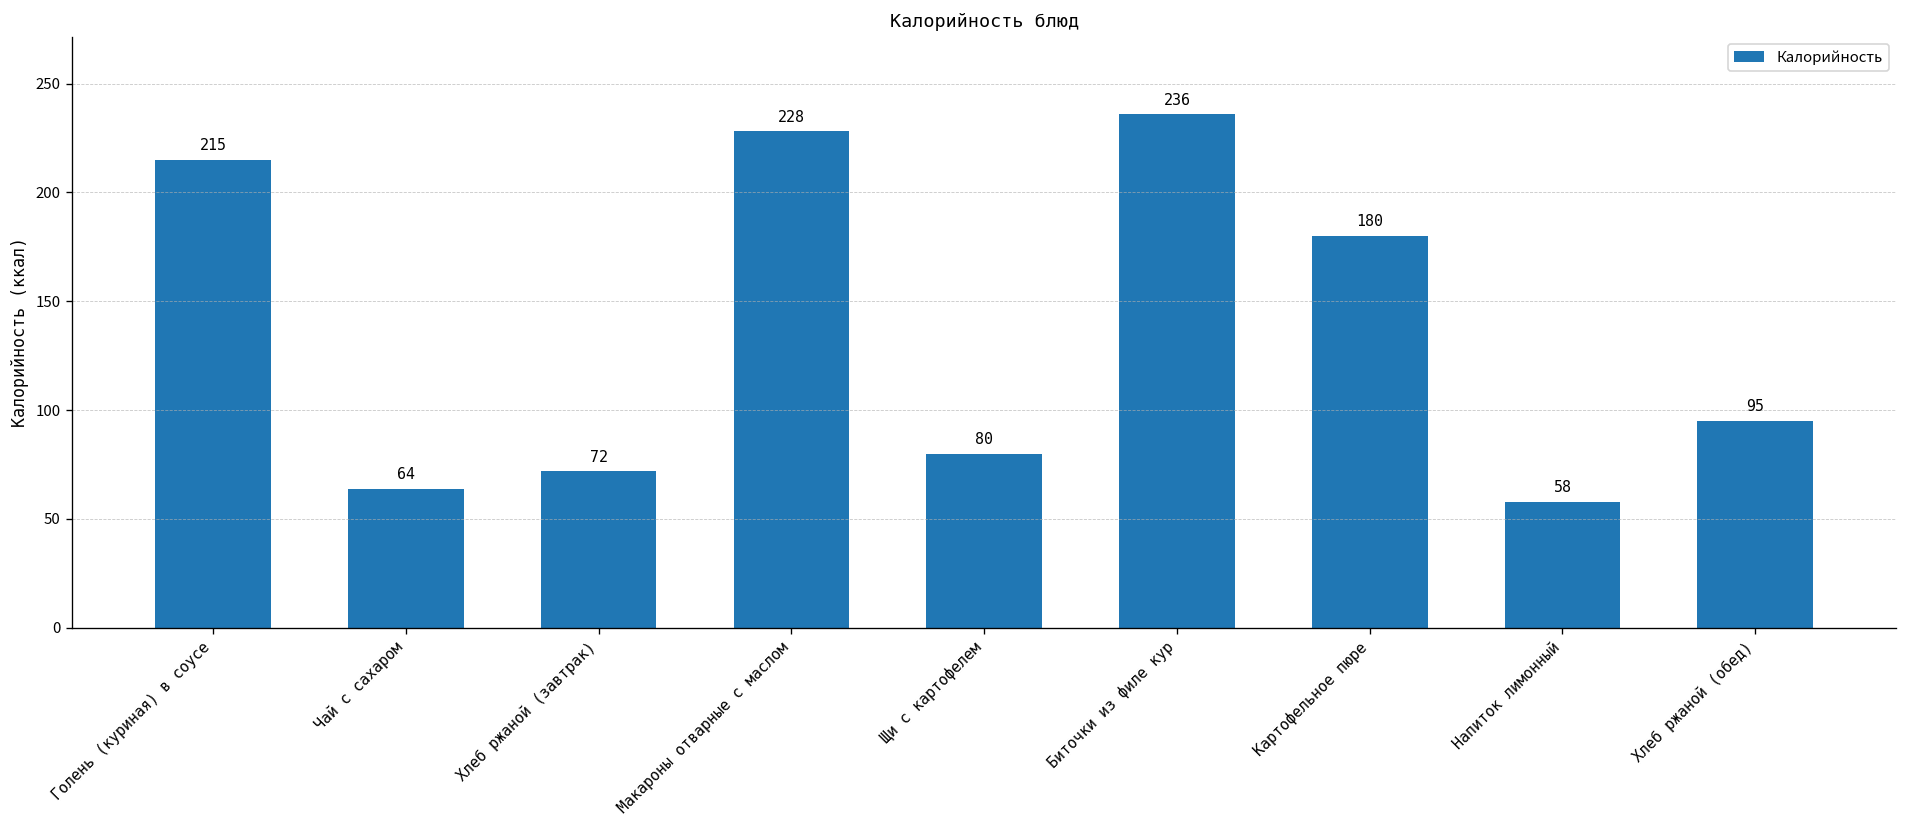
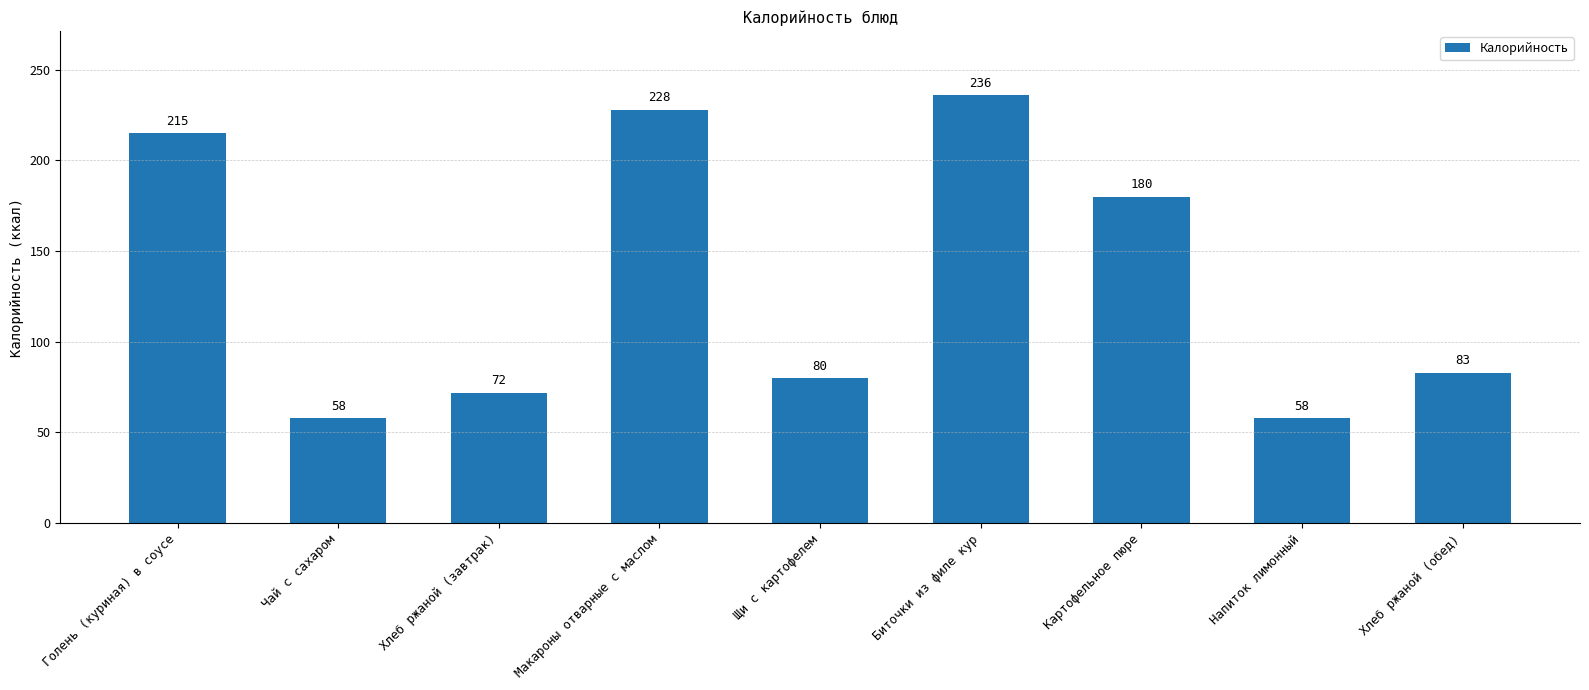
Чай с сахаром: 64 -> 58
Хлеб ржаной (обед): 95 -> 83
